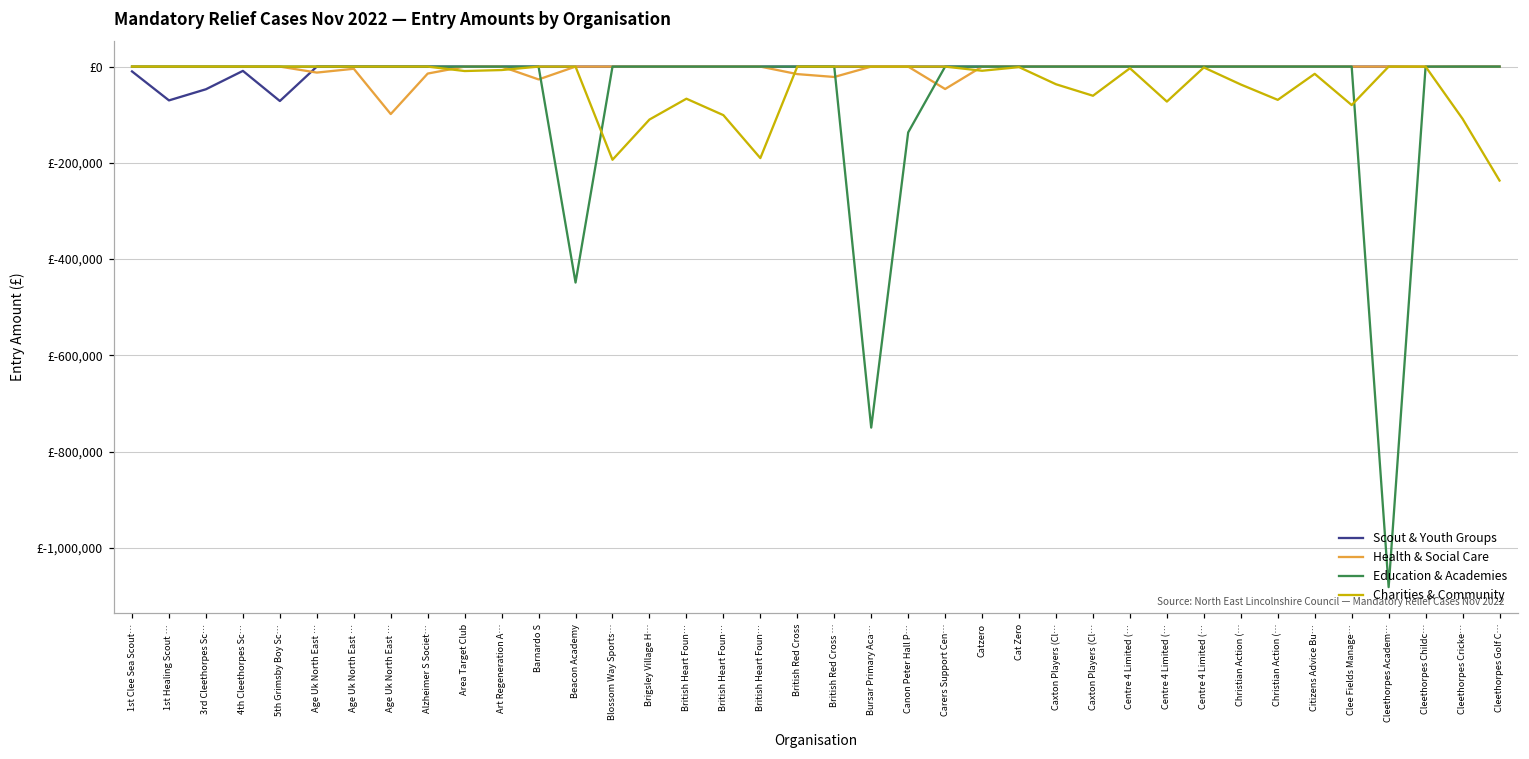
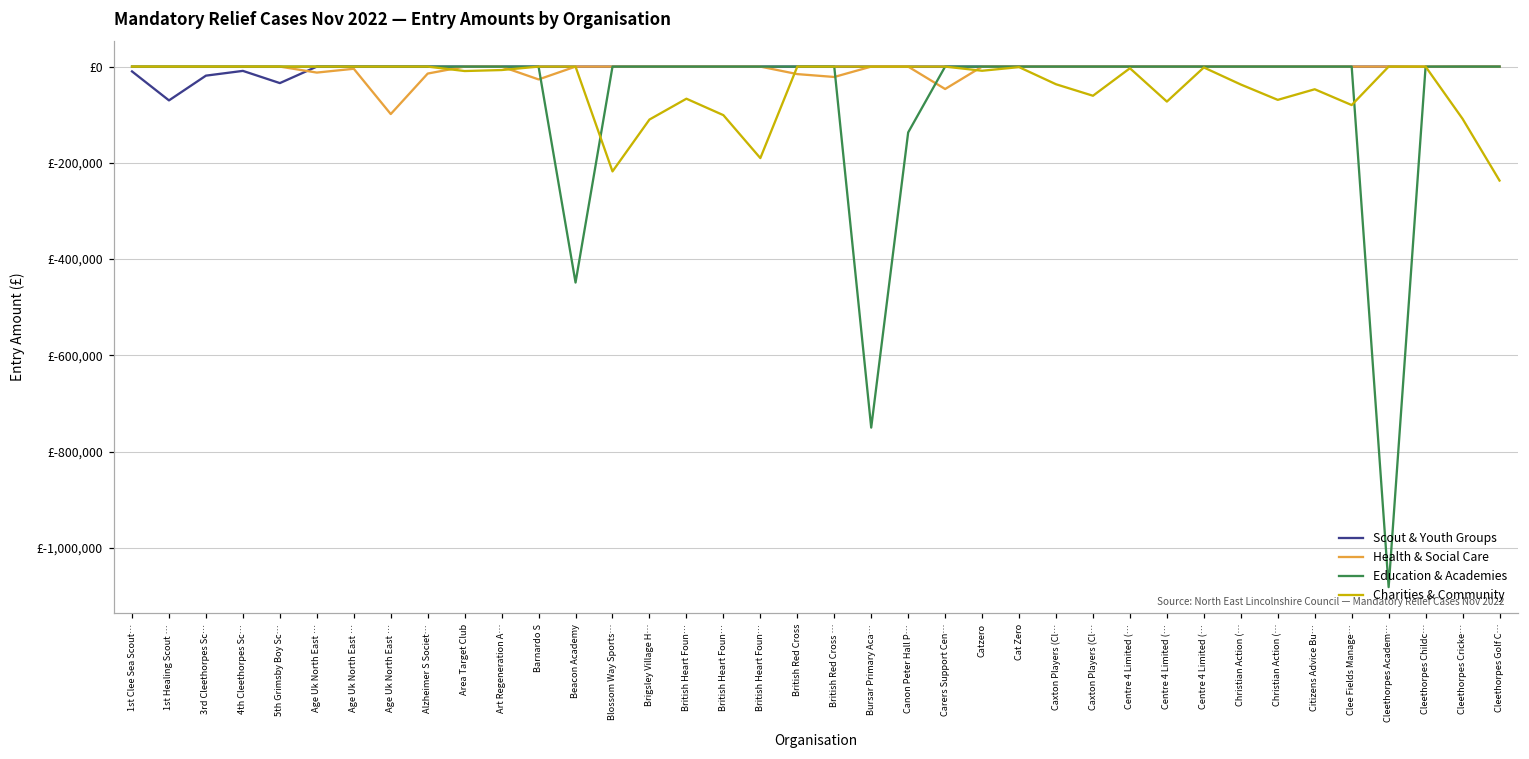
Scout & Youth Groups, 3rd Cleethorpes Sc…: £-50,000 -> £-20,000
Scout & Youth Groups, 5th Grimsby Boy Sc…: £-70,000 -> £-30,000
Charities & Community, Blossom Way Sports…: £-190,000 -> £-220,000
Charities & Community, Citizens Advice Bu…: £-20,000 -> £-50,000
